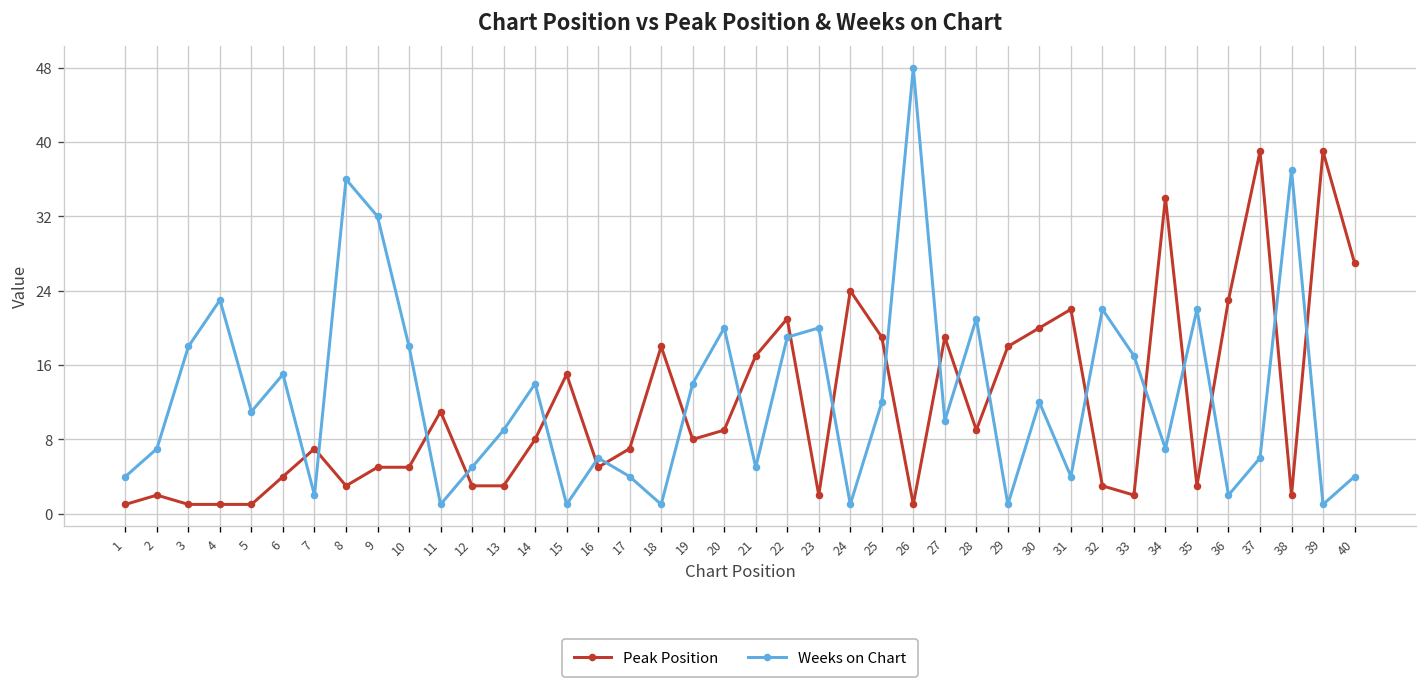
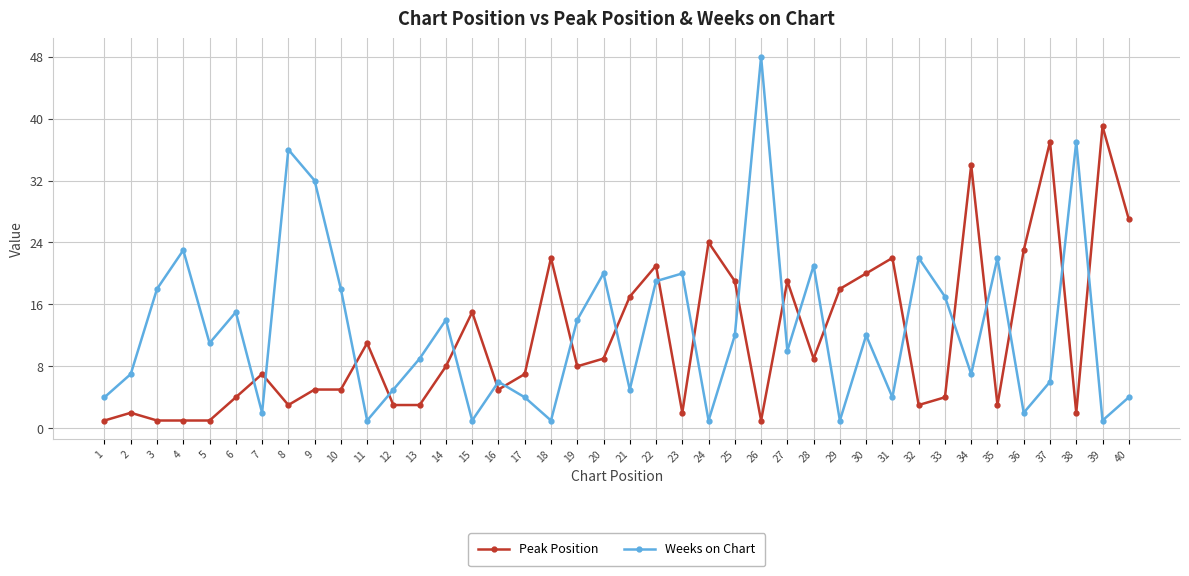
Peak Position, 18: 18 -> 22
Peak Position, 33: 2 -> 4
Peak Position, 37: 39 -> 37
